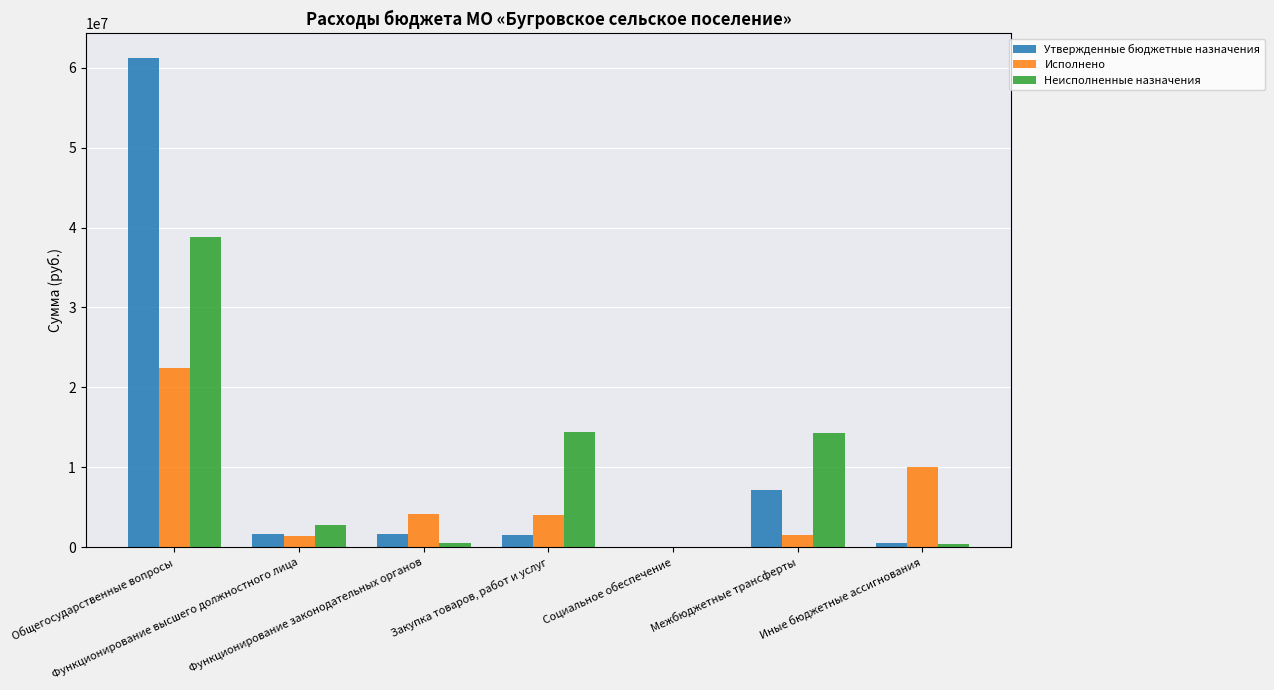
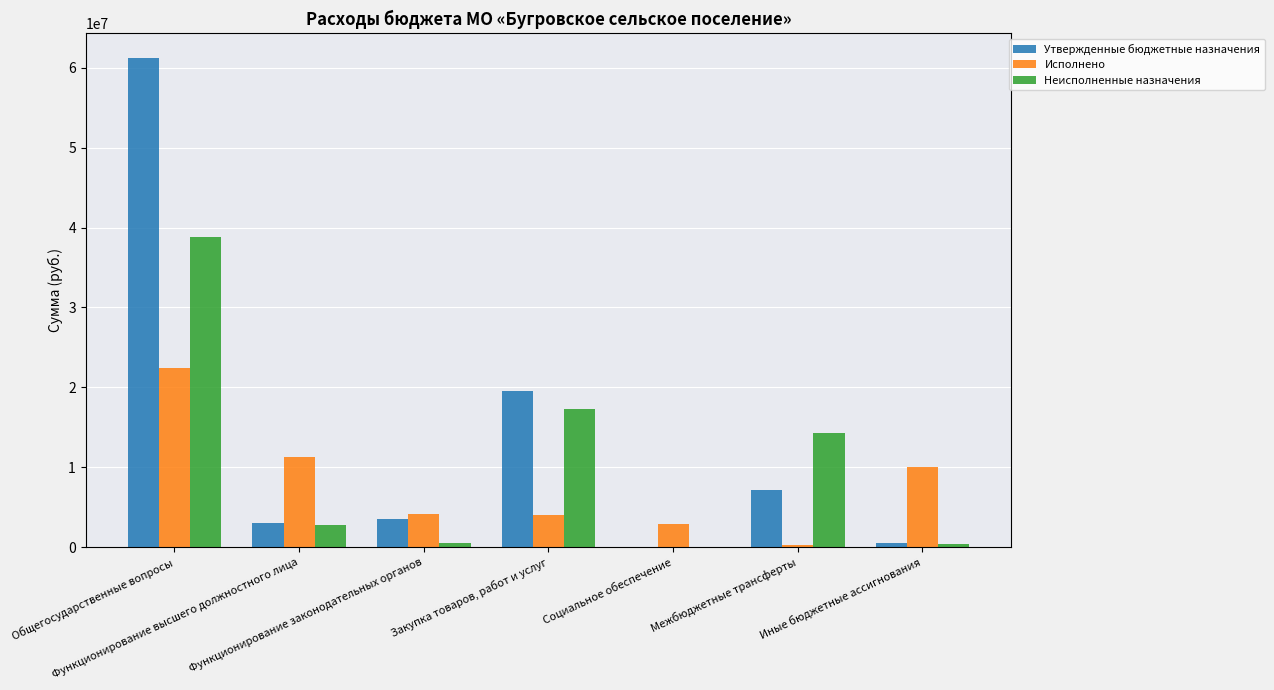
Утвержденные бюджетные назначения, Функционирование высшего должностного лица: 2000000 -> 3000000
Исполнено, Функционирование высшего должностного лица: 1000000 -> 11000000
Утвержденные бюджетные назначения, Функционирование законодательных органов: 2000000 -> 3000000
Утвержденные бюджетные назначения, Закупка товаров, работ и услуг: 1000000 -> 20000000
Неисполненные назначения, Закупка товаров, работ и услуг: 14000000 -> 17000000
Исполнено, Социальное обеспечение: 0 -> 3000000
Исполнено, Межбюджетные трансферты: 2000000 -> 0
